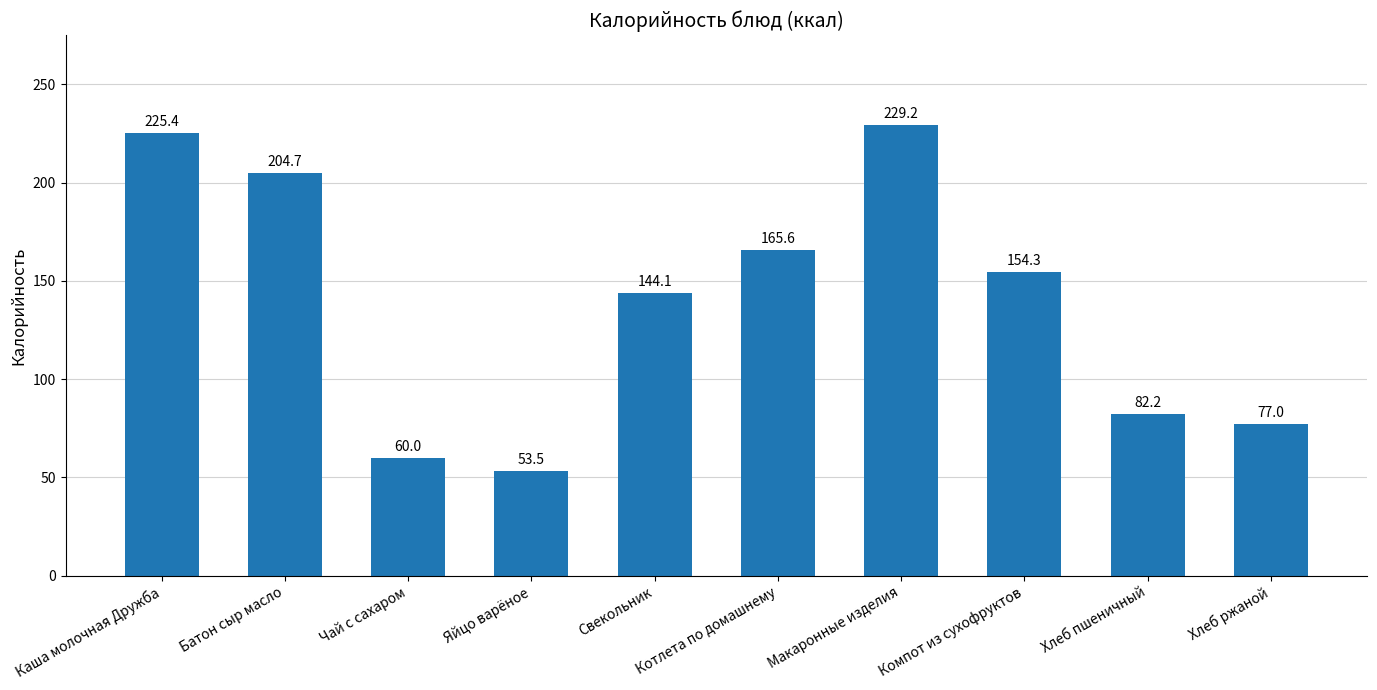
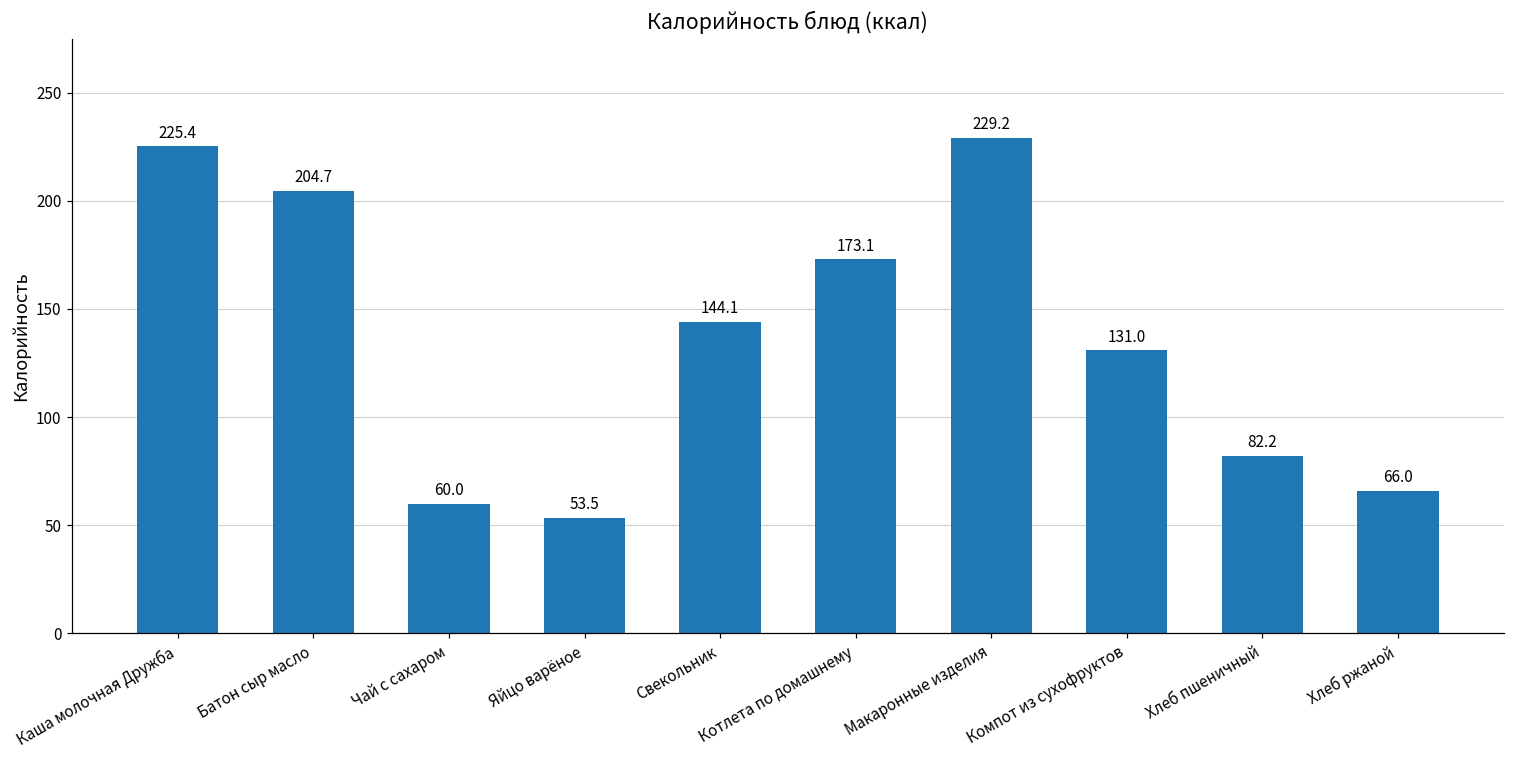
Котлета по домашнему: 165.6 -> 173.1
Компот из сухофруктов: 154.3 -> 131.0
Хлеб ржаной: 77.0 -> 66.0
